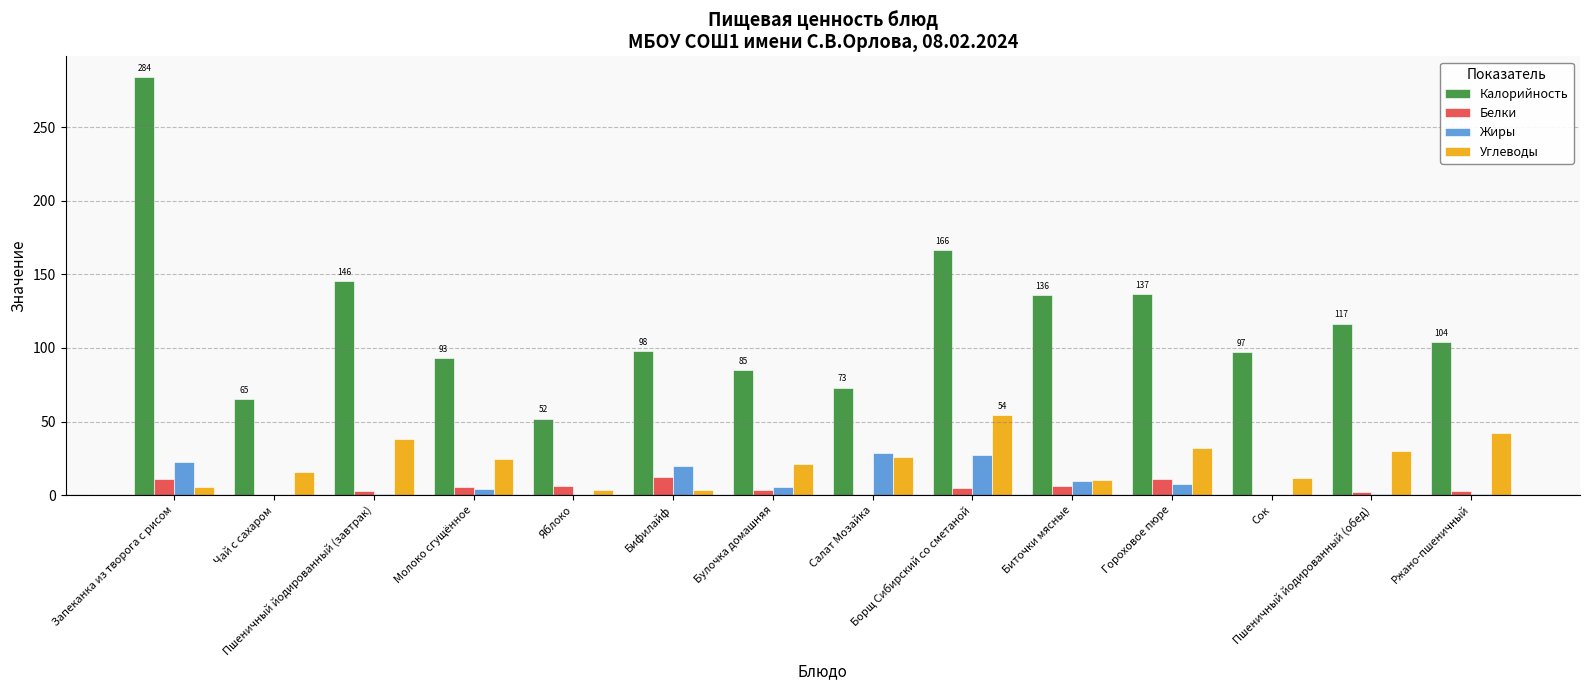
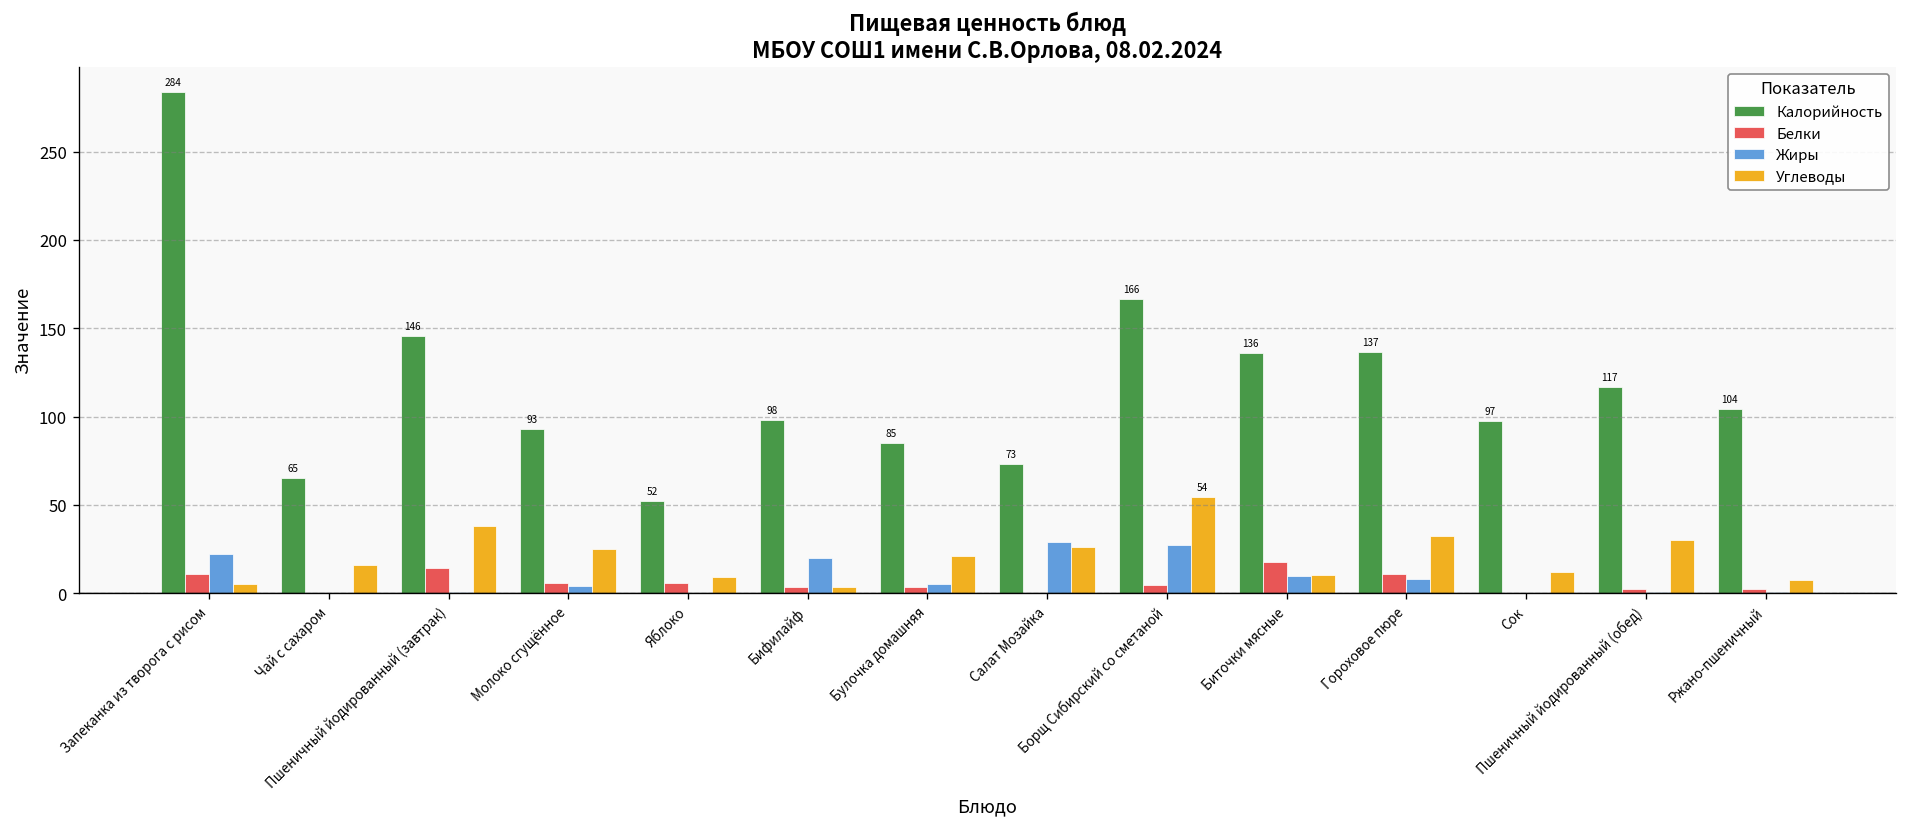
Белки, Пшеничный йодированный (завтрак): 3 -> 14
Углеводы, Яблоко: 4 -> 9
Белки, Бифилайф: 12 -> 4
Белки, Биточки мясные: 6 -> 18
Углеводы, Ржано-пшеничный: 43 -> 7
